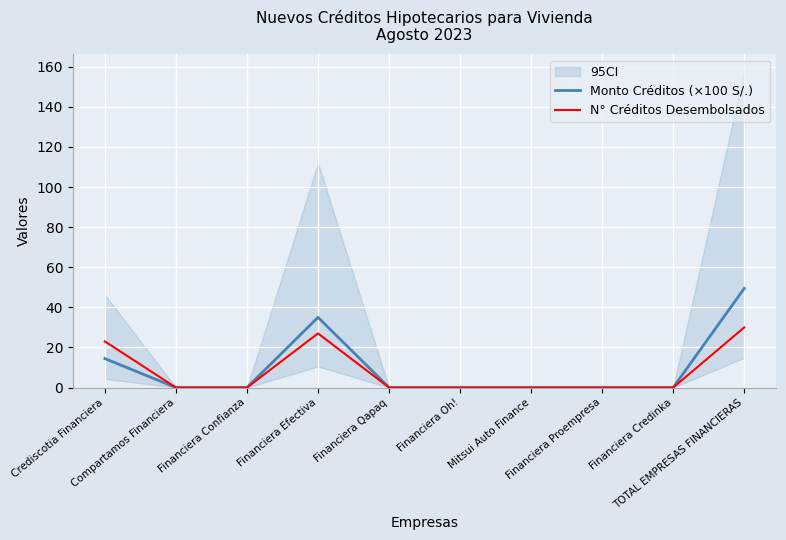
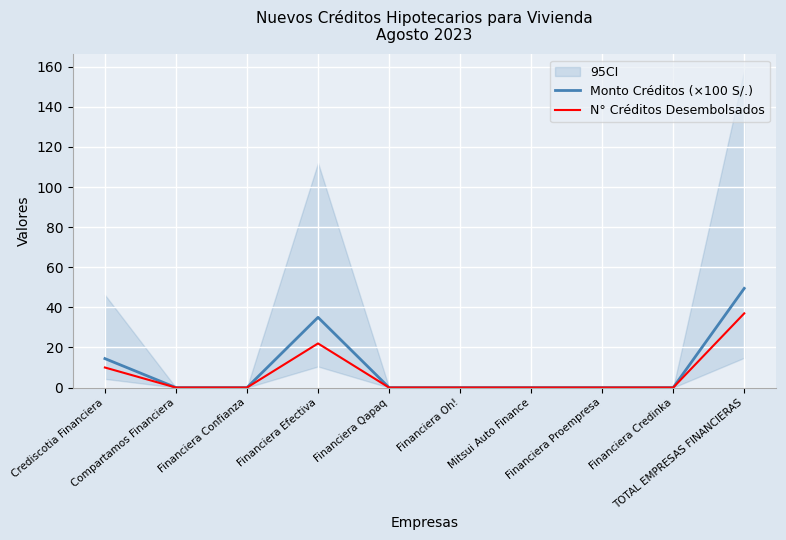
N° Créditos Desembolsados, Crediscotia Financiera: 23 -> 10
N° Créditos Desembolsados, Financiera Efectiva: 27 -> 22
N° Créditos Desembolsados, TOTAL EMPRESAS FINANCIERAS: 30 -> 37
